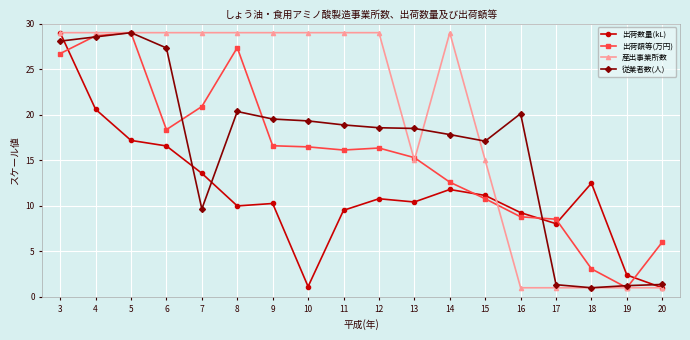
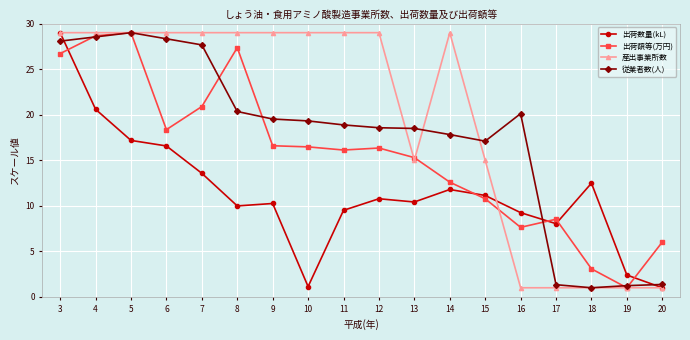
従業者数(人), 6: 27 -> 28
従業者数(人), 7: 10 -> 28
出荷額等(万円), 16: 9 -> 8
